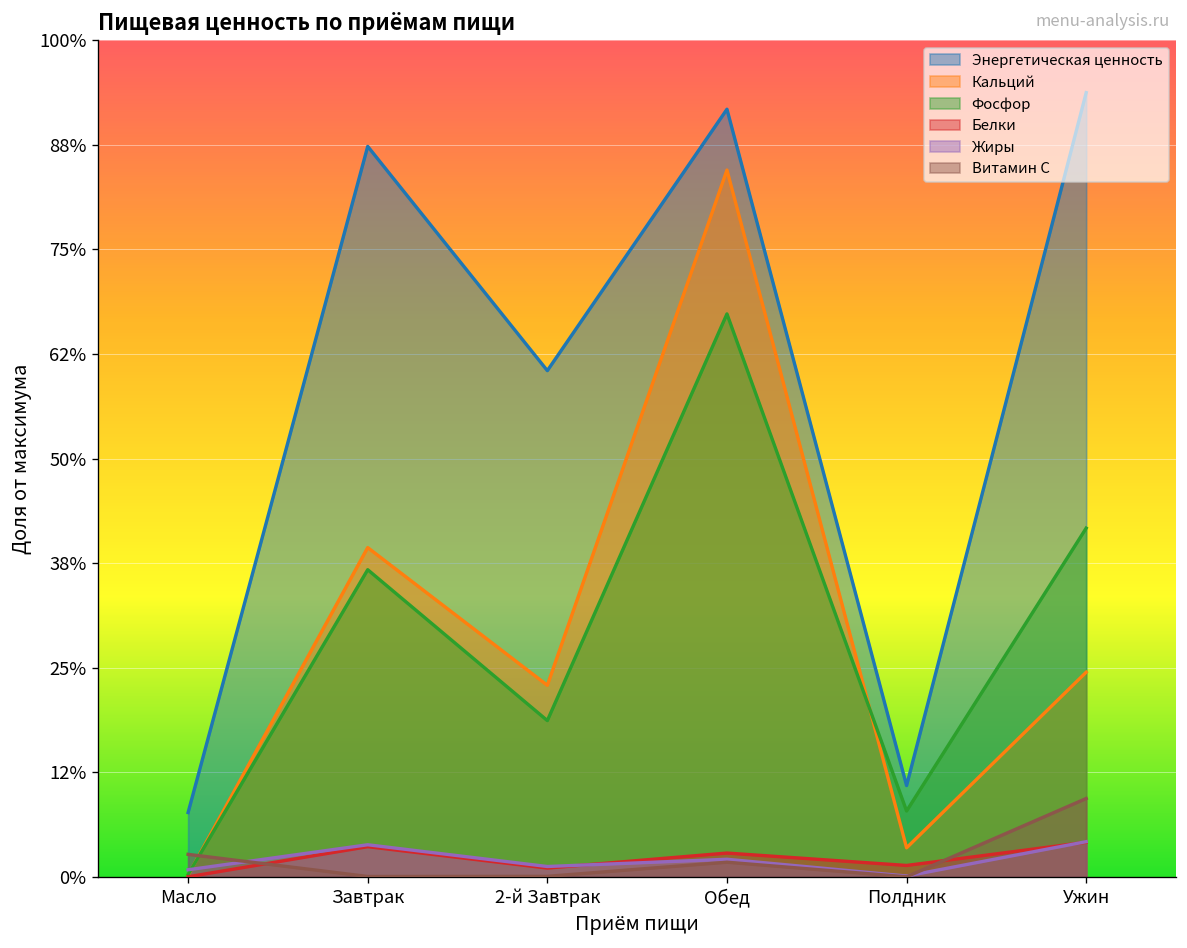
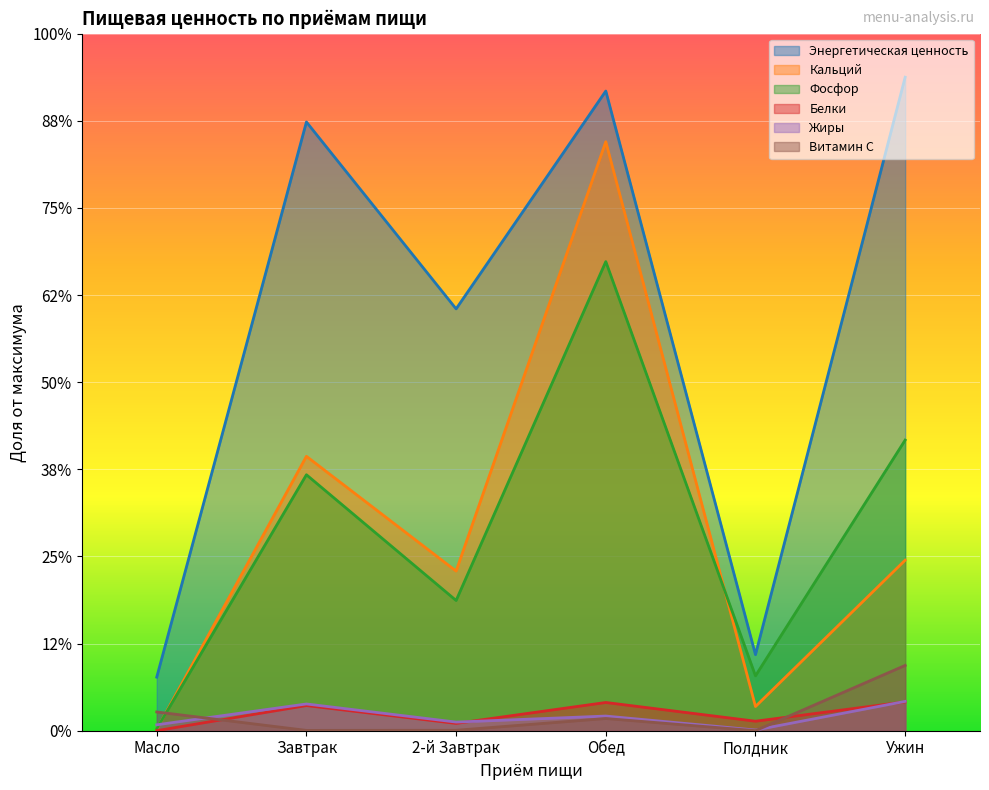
Белки, Обед: 3% -> 4%
